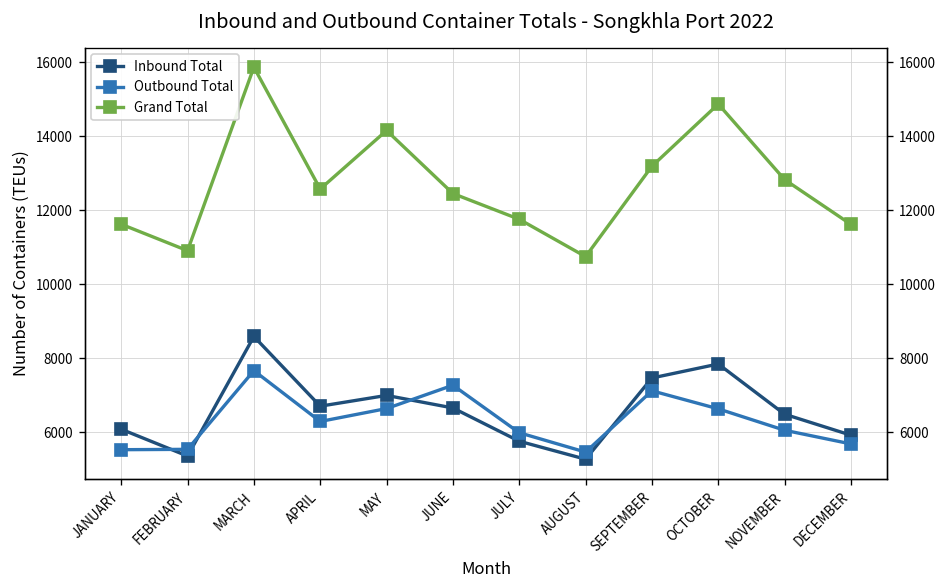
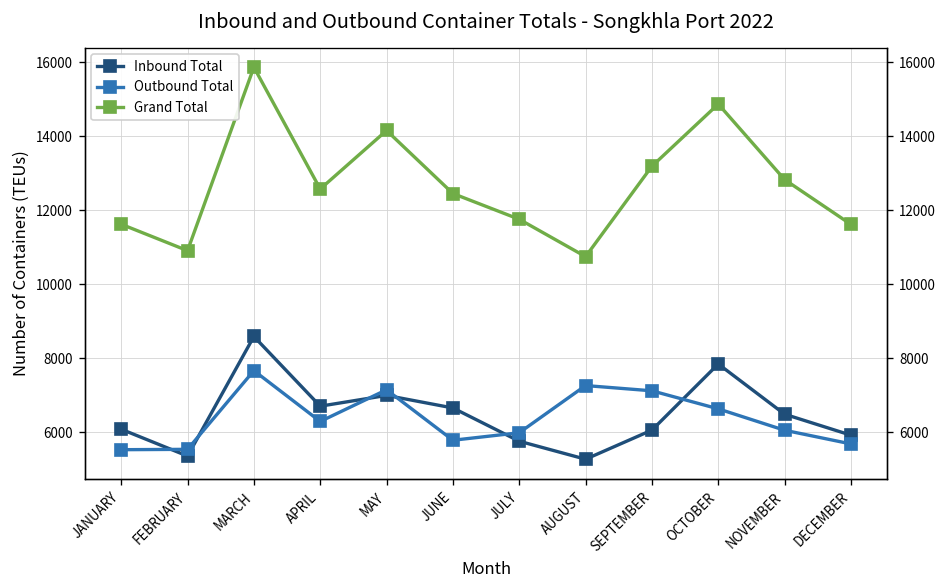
Outbound Total, MAY: 6600 -> 7200
Outbound Total, JUNE: 7300 -> 5800
Outbound Total, AUGUST: 5500 -> 7300
Inbound Total, SEPTEMBER: 7500 -> 6100
